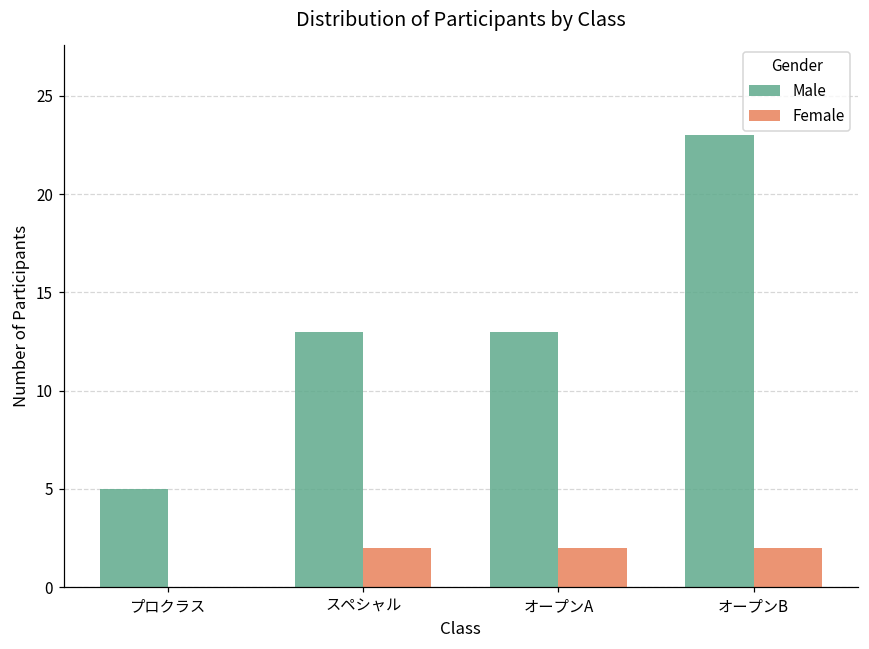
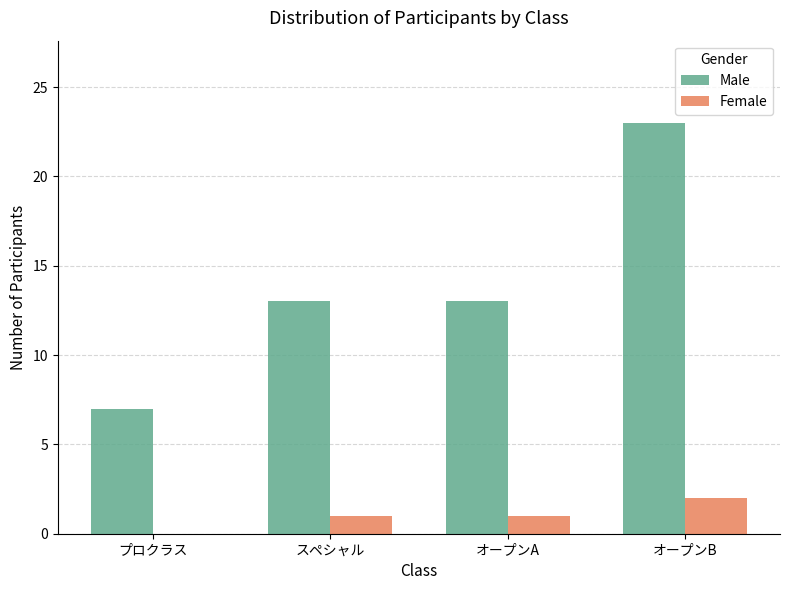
Male, プロクラス: 5 -> 7
Female, スペシャル: 2 -> 1
Female, オープンA: 2 -> 1
